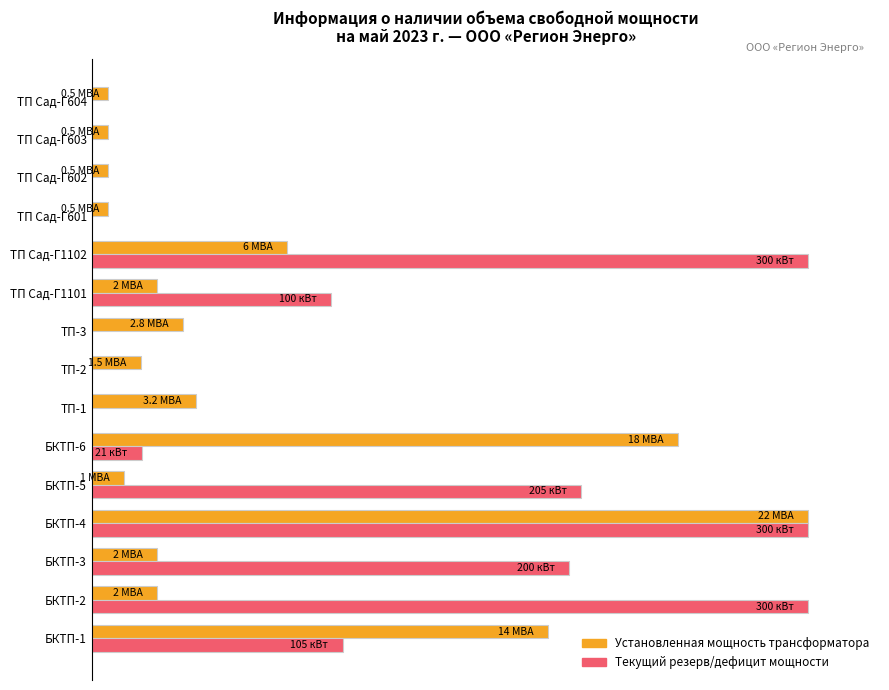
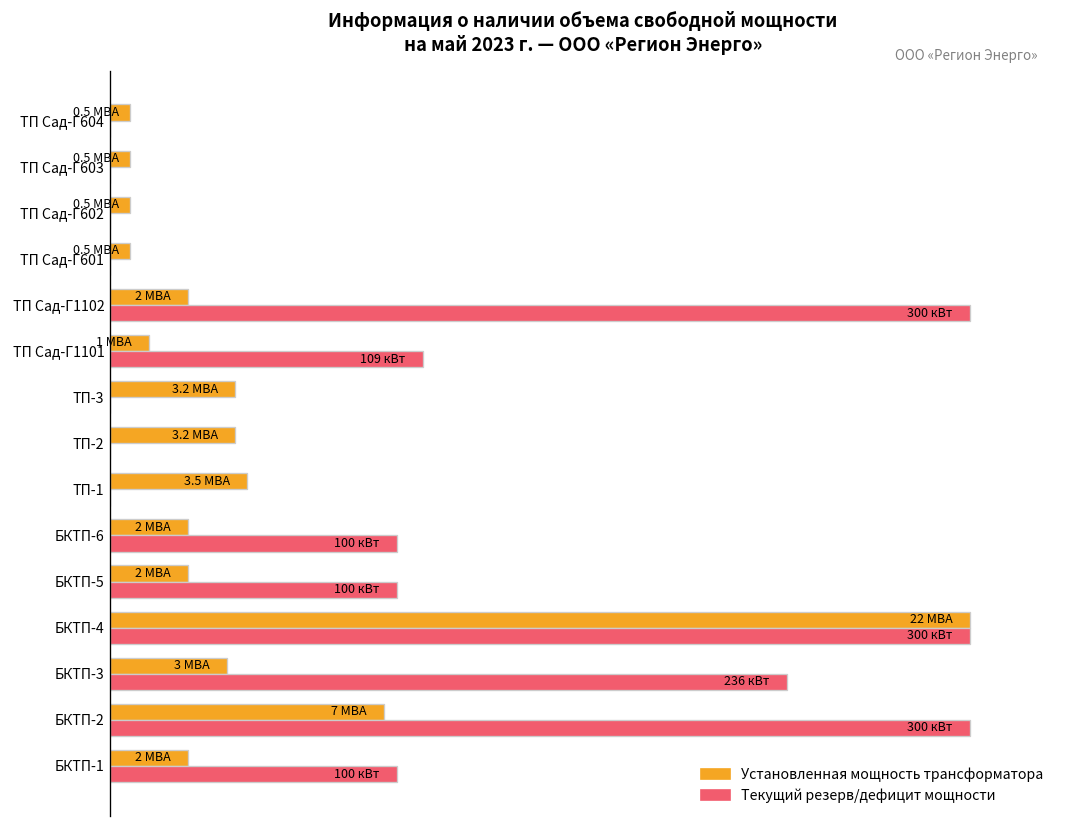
Установленная мощность трансформатора, ТП Сад-Г1102: 6 -> 2
Установленная мощность трансформатора, ТП Сад-Г1101: 2 -> 1
Текущий резерв/дефицит мощности, ТП Сад-Г1101: 100 -> 109
Установленная мощность трансформатора, ТП-3: 2.8 -> 3.2
Установленная мощность трансформатора, ТП-2: 1.5 -> 3.2
Установленная мощность трансформатора, ТП-1: 3.2 -> 3.5
Установленная мощность трансформатора, БКТП-6: 18 -> 2
Текущий резерв/дефицит мощности, БКТП-6: 21 -> 100
Установленная мощность трансформатора, БКТП-5: 1 -> 2
Текущий резерв/дефицит мощности, БКТП-5: 205 -> 100
Установленная мощность трансформатора, БКТП-3: 2 -> 3
Текущий резерв/дефицит мощности, БКТП-3: 200 -> 236
Установленная мощность трансформатора, БКТП-2: 2 -> 7
Установленная мощность трансформатора, БКТП-1: 14 -> 2
Текущий резерв/дефицит мощности, БКТП-1: 105 -> 100
